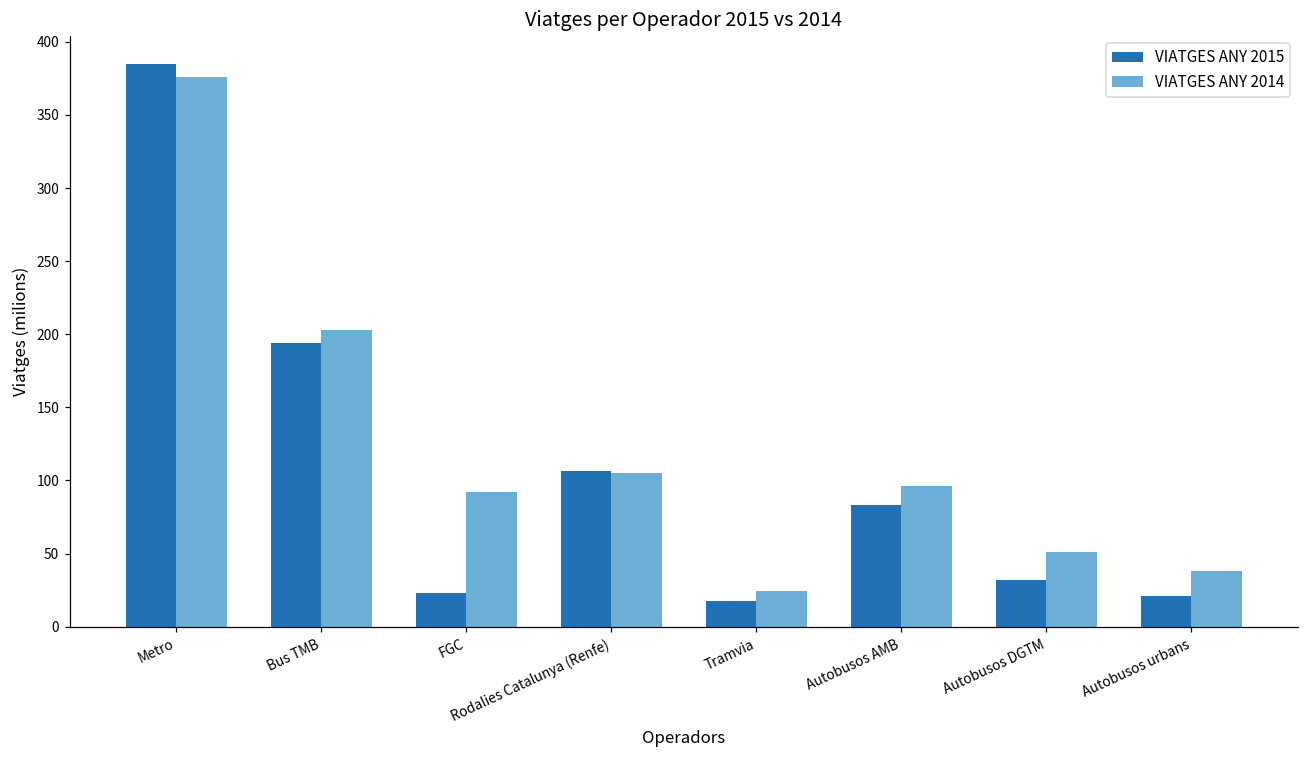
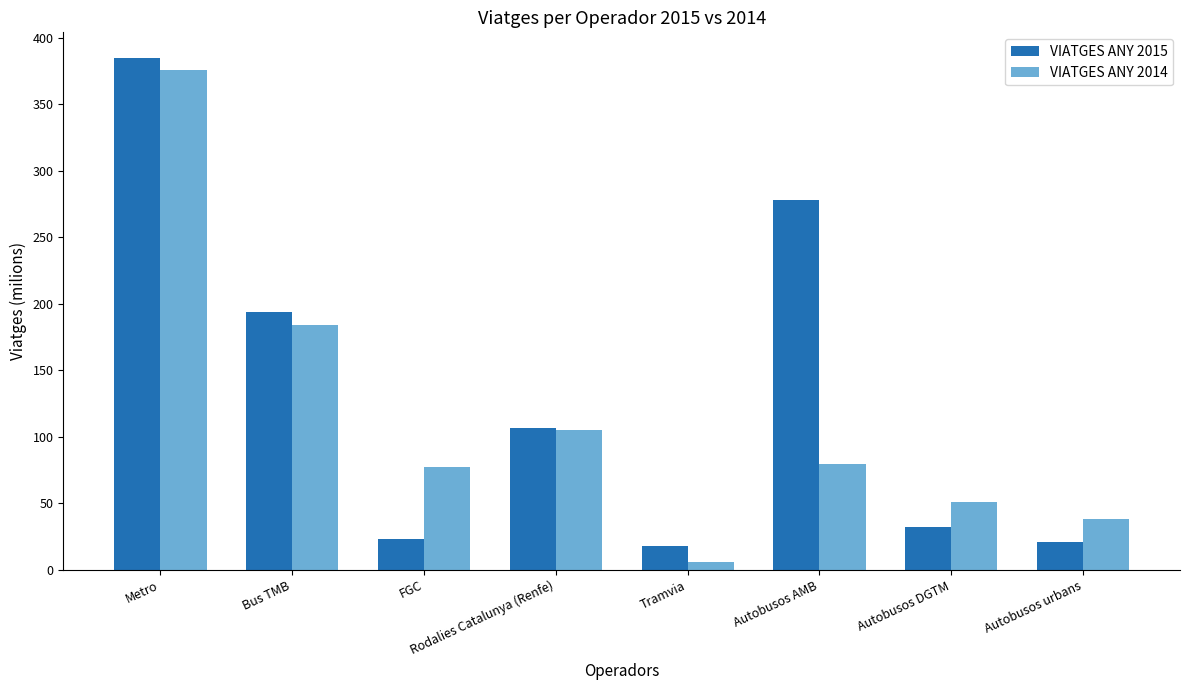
VIATGES ANY 2014, Bus TMB: 203 -> 184
VIATGES ANY 2014, FGC: 92 -> 77
VIATGES ANY 2014, Tramvia: 24 -> 6
VIATGES ANY 2015, Autobusos AMB: 83 -> 278
VIATGES ANY 2014, Autobusos AMB: 96 -> 80
